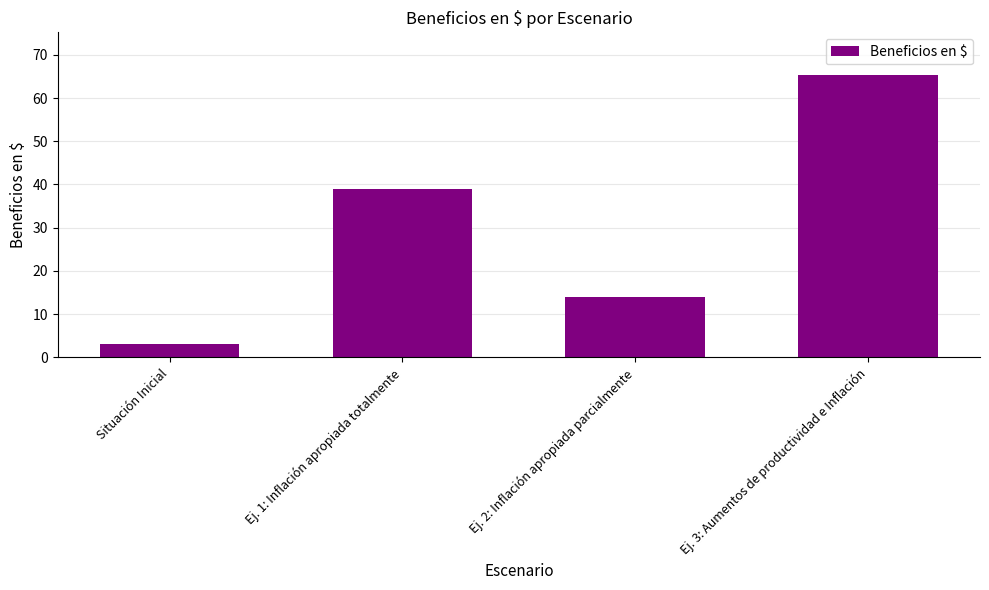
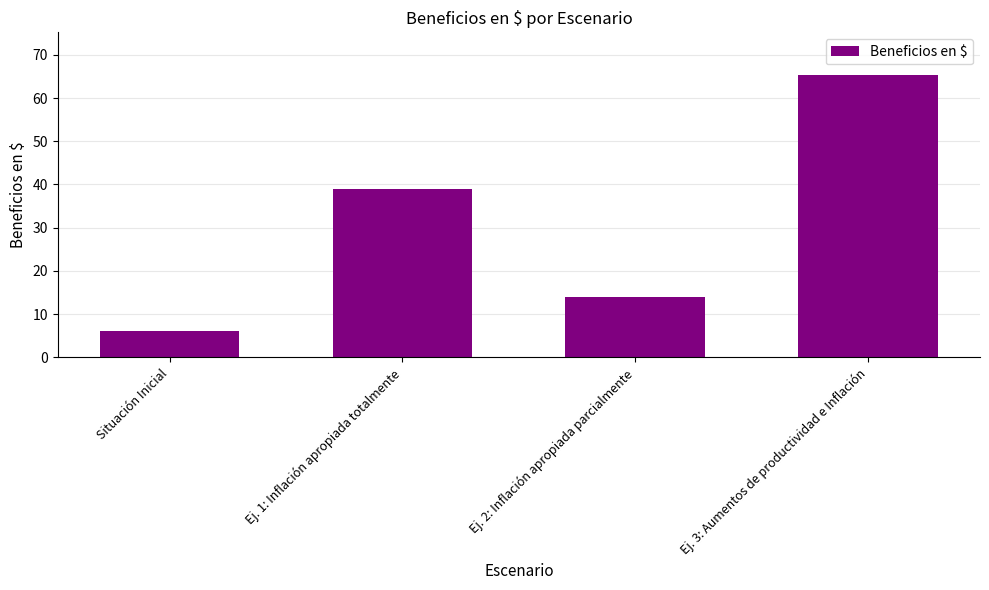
Situación Inicial: 3 -> 6
